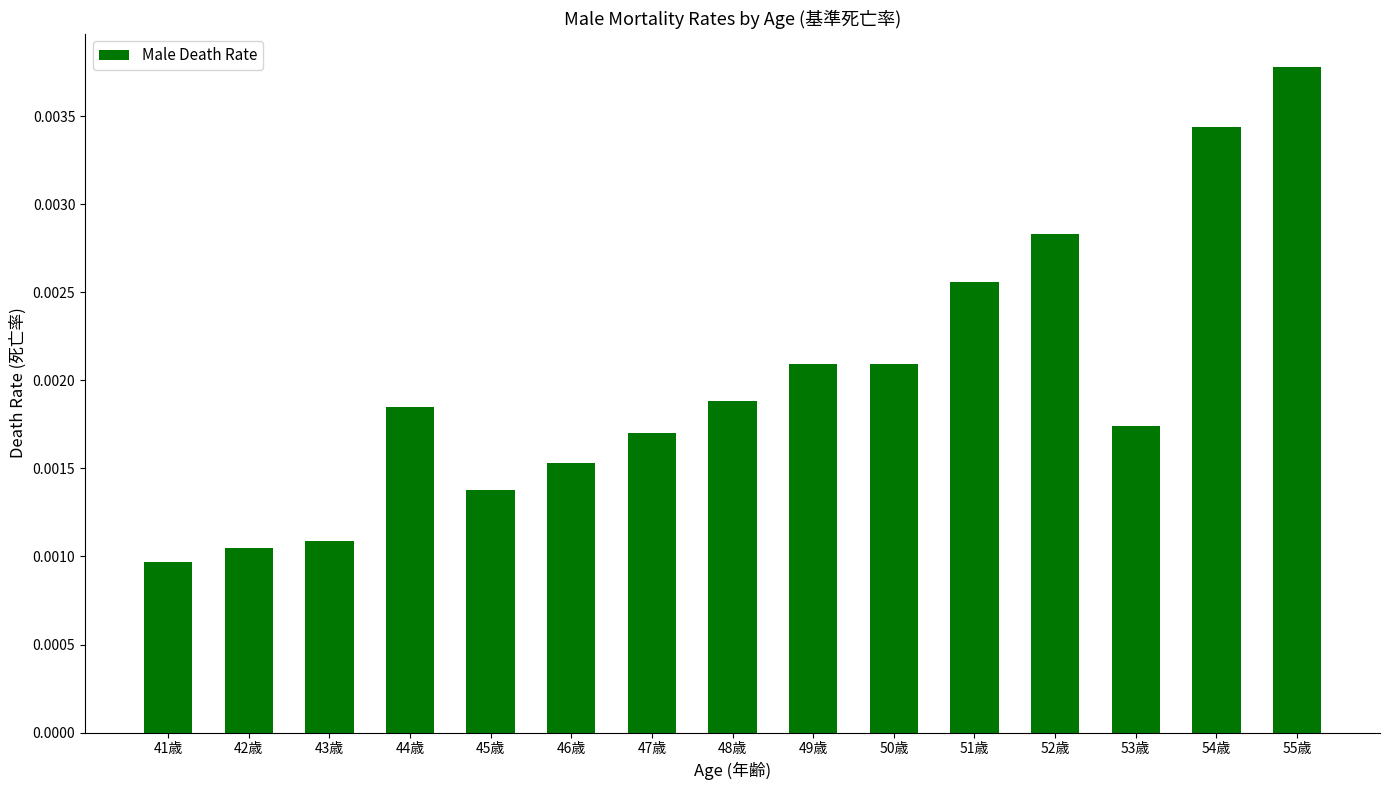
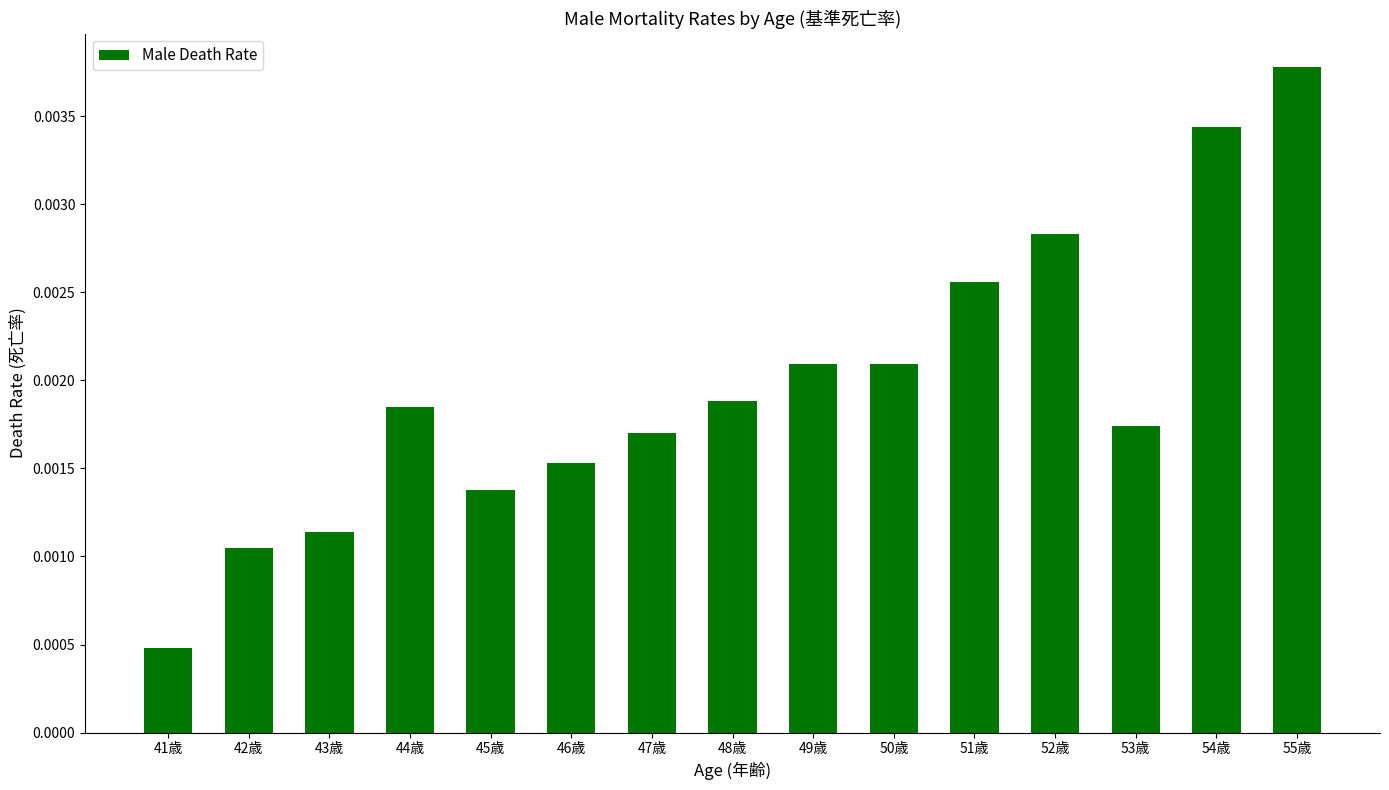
41歳: 0.00097 -> 0.00048
43歳: 0.00109 -> 0.00114
